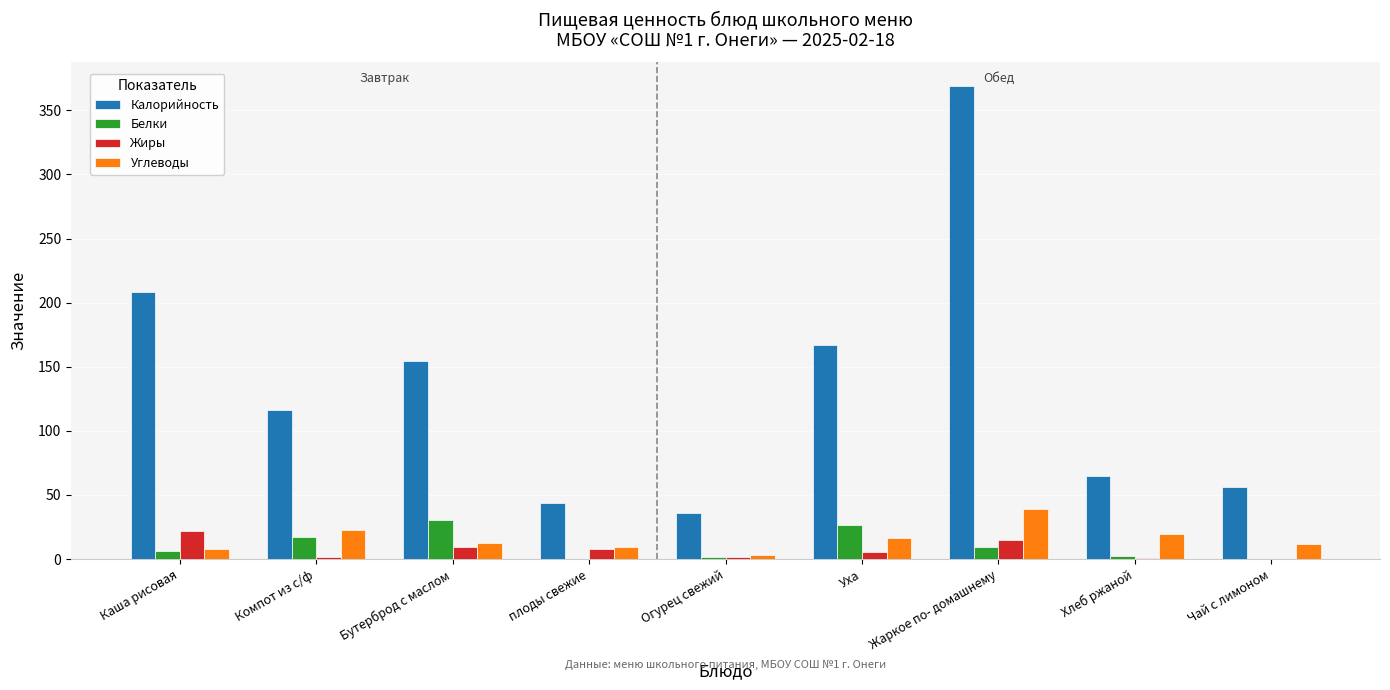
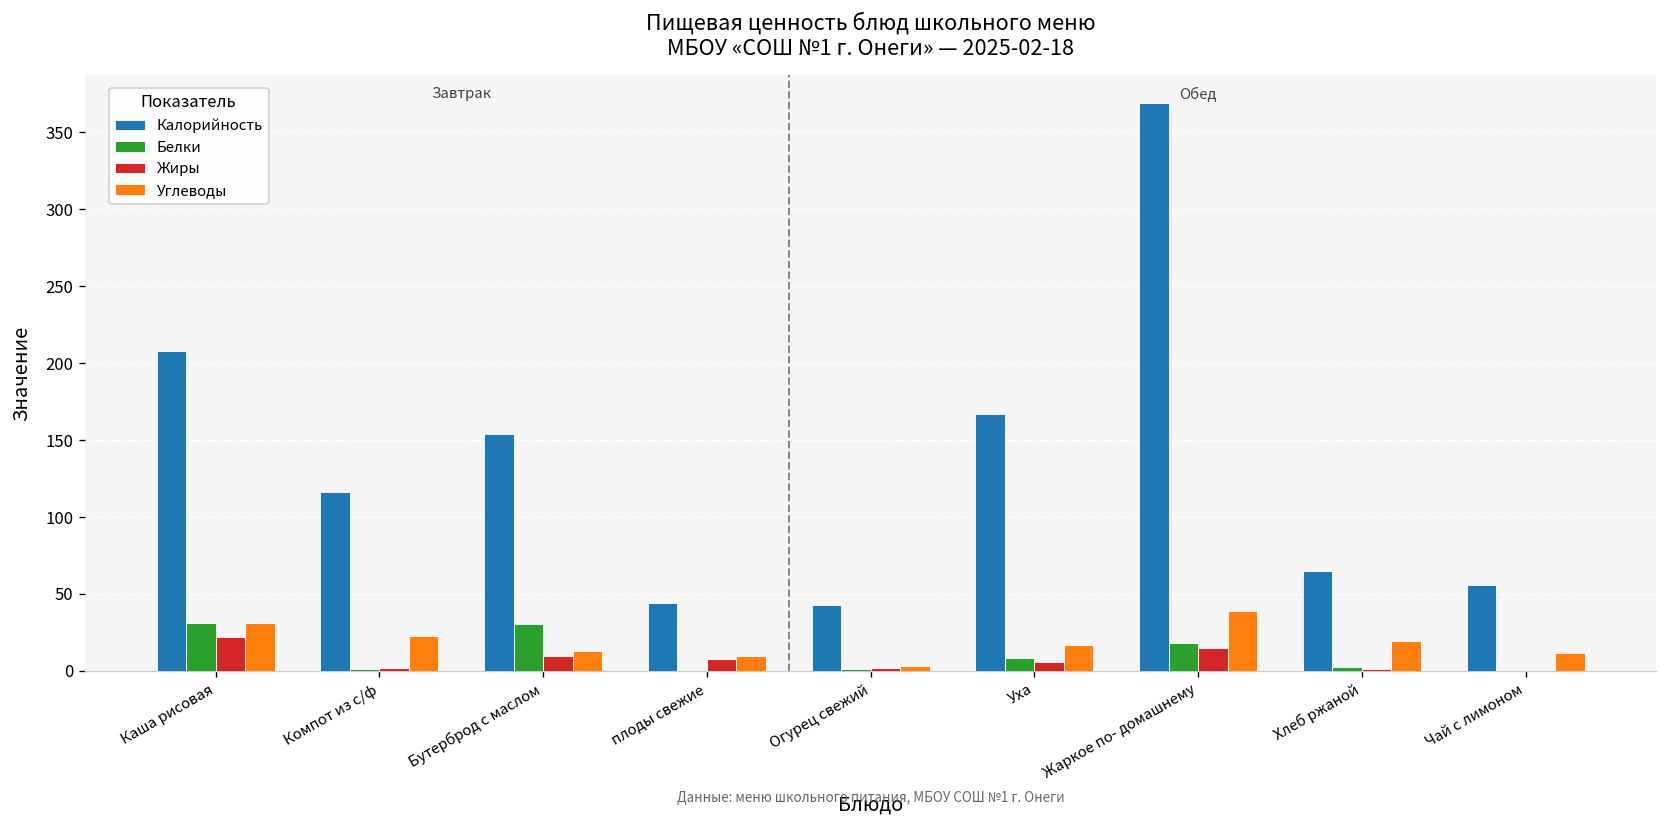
Белки, Каша рисовая: 6 -> 31
Углеводы, Каша рисовая: 8 -> 31
Белки, Компот из с/ф: 17 -> 1
Калорийность, Огурец свежий: 36 -> 43
Белки, Уха: 26 -> 8
Белки, Жаркое по- домашнему: 10 -> 18
